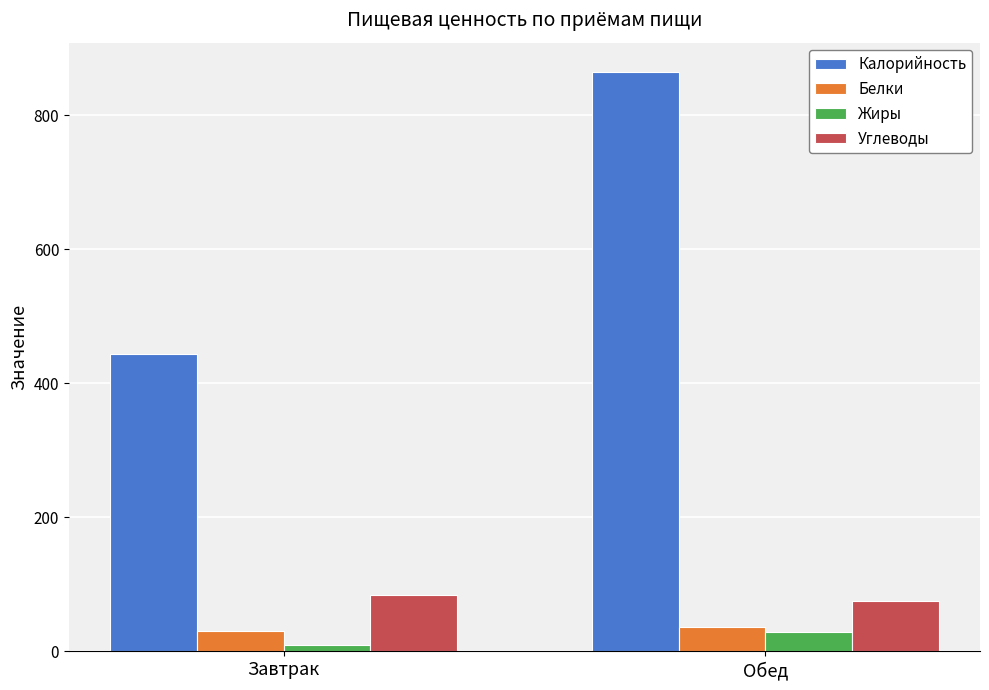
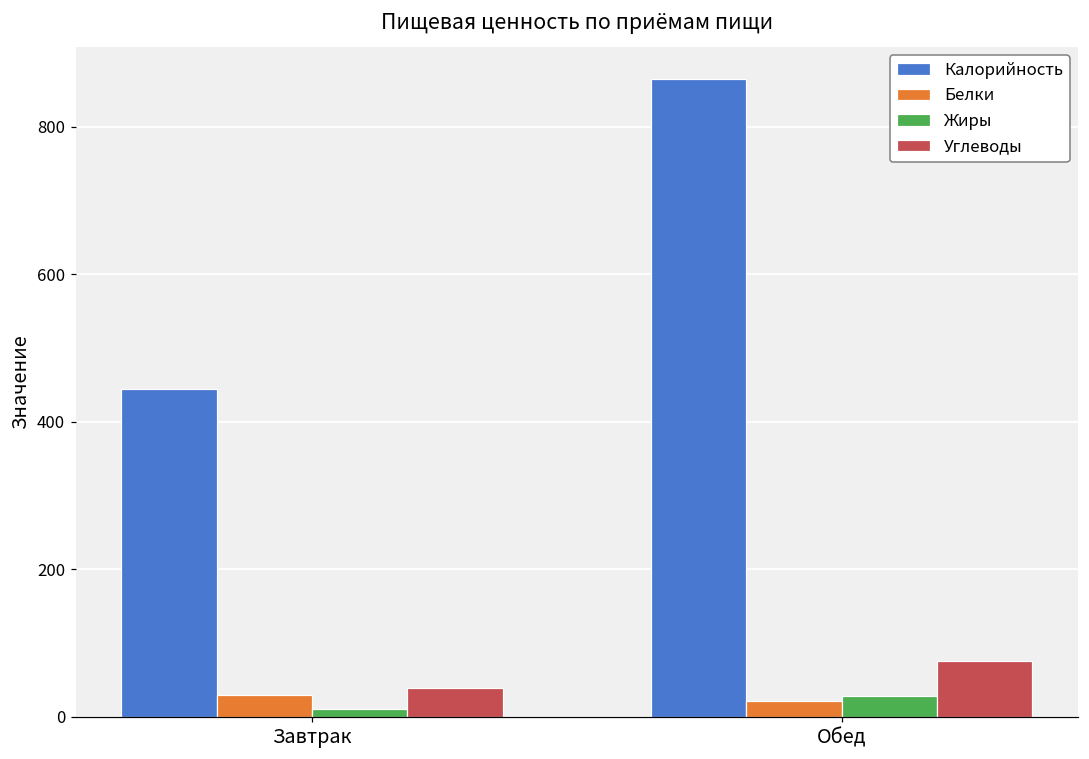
Углеводы, Завтрак: 80 -> 40
Белки, Обед: 40 -> 20
